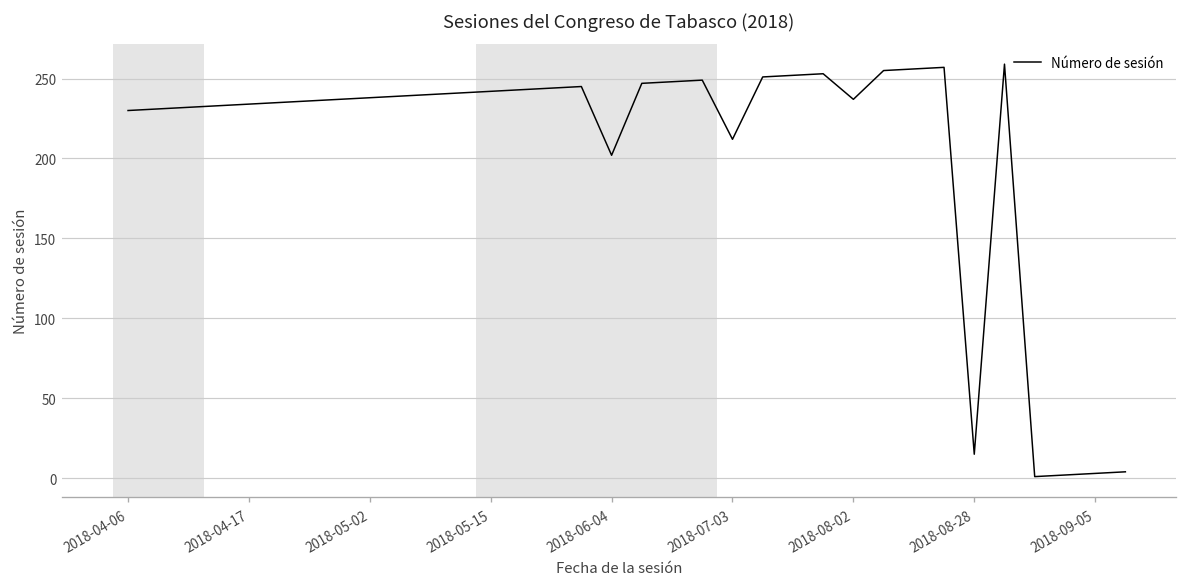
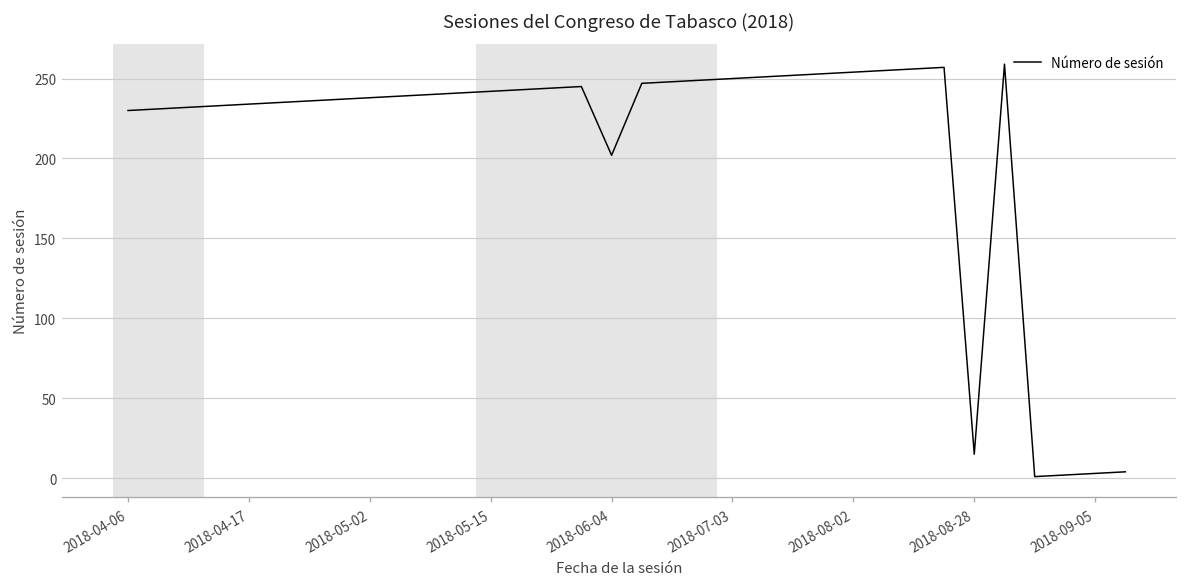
2018-07-03: 212 -> 250
2018-08-02: 237 -> 254
